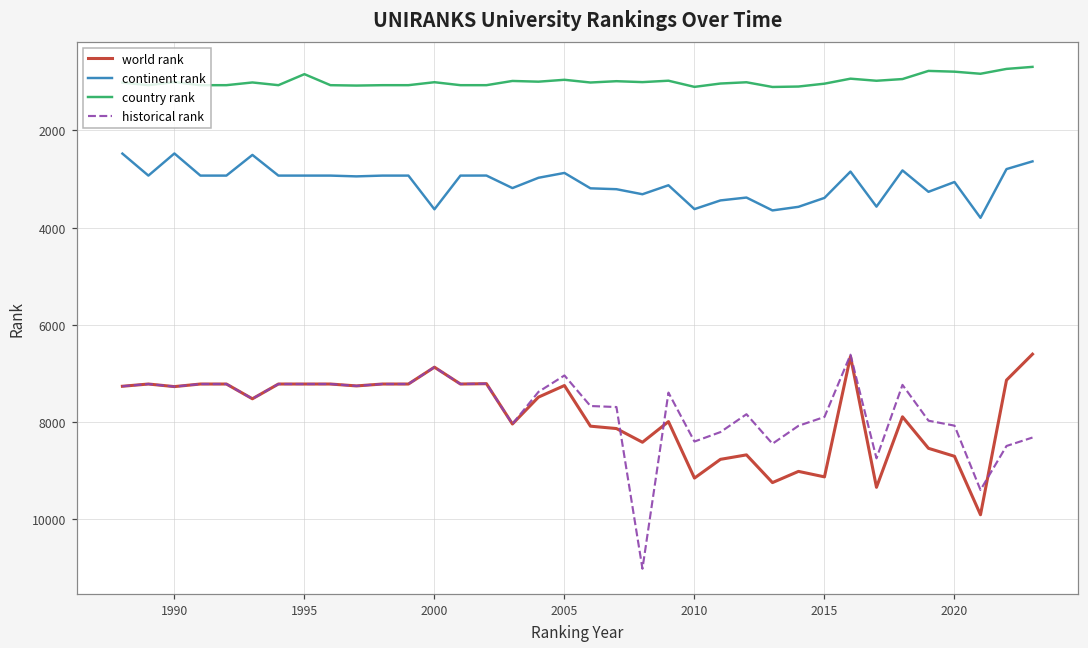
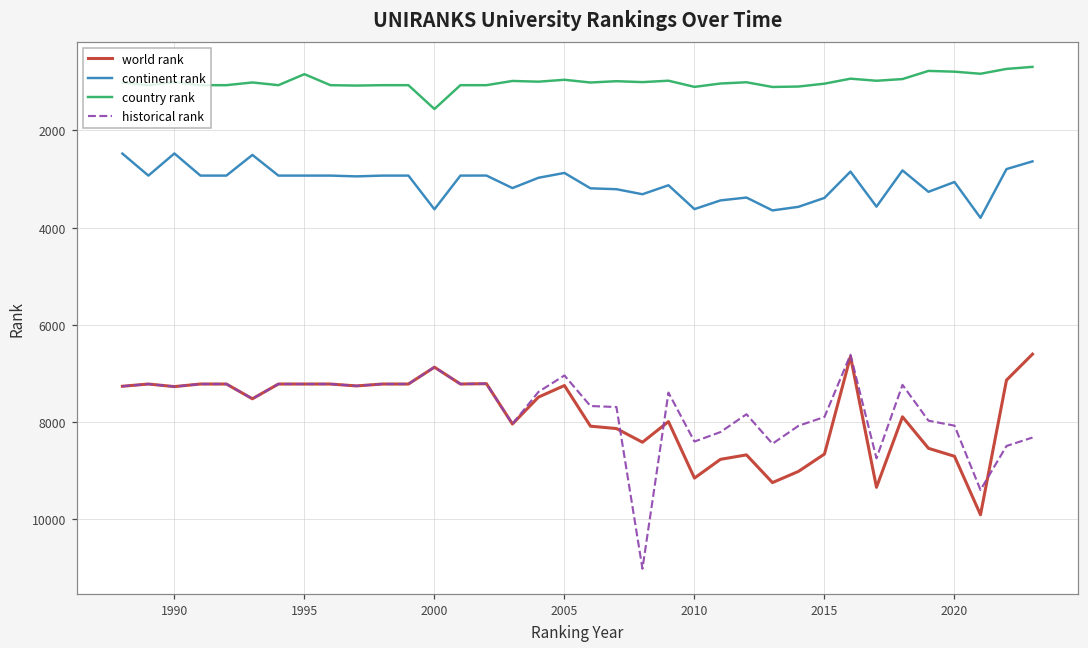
country rank, 2000: 1000 -> 1600
world rank, 2015: 9100 -> 8700
